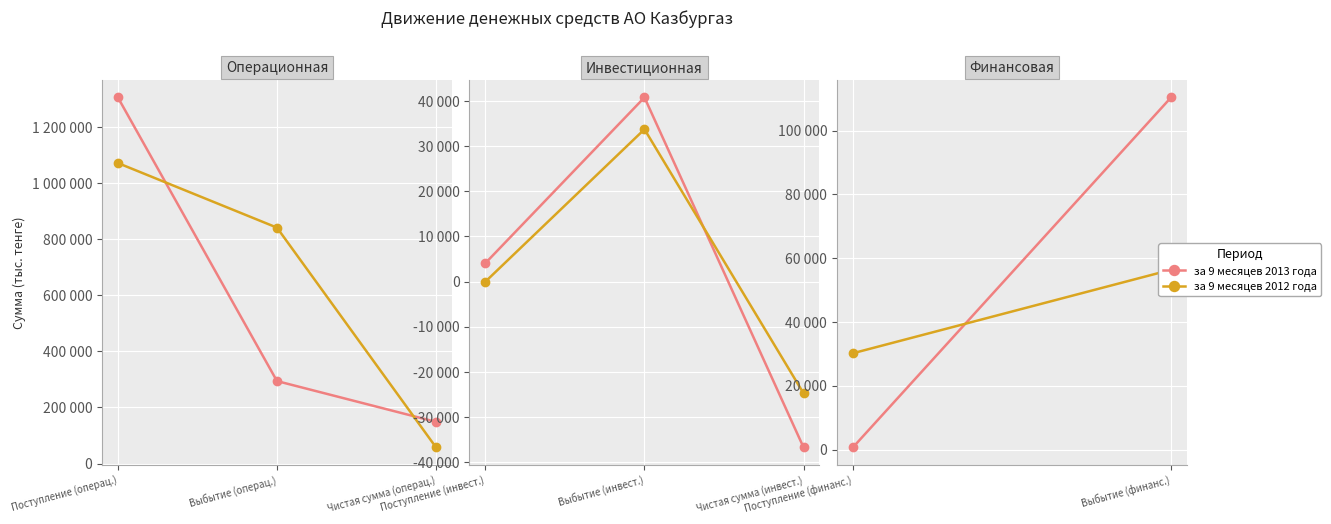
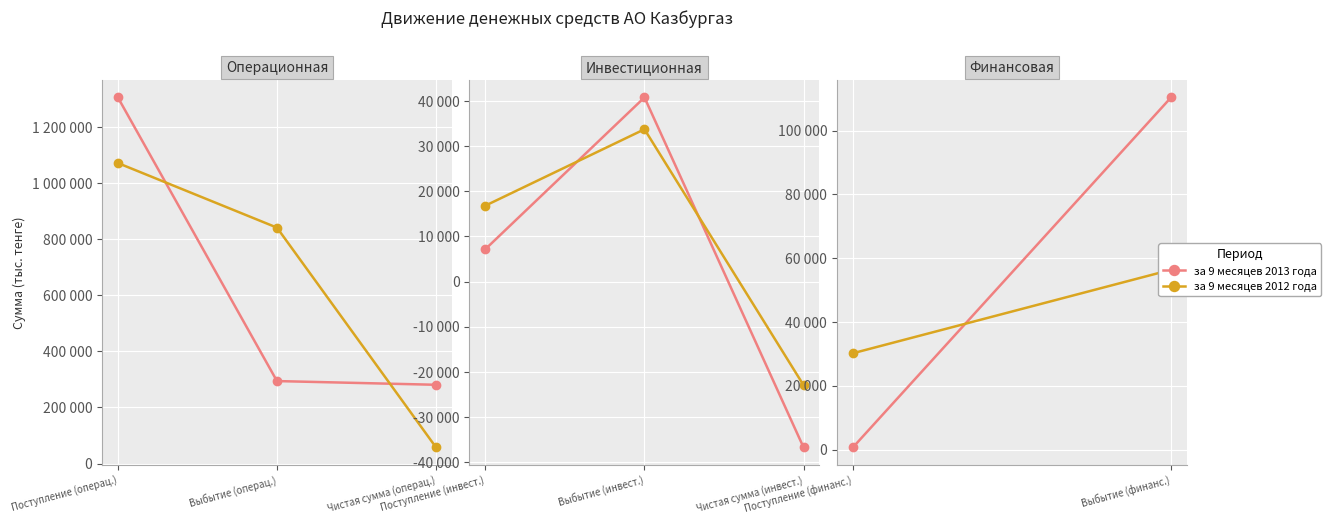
Операционная, за 9 месяцев 2013 года, Чистая сумма (операц.): 150000 -> 280000
Инвестиционная, за 9 месяцев 2013 года, Поступление (инвест.): 4000 -> 7000
Инвестиционная, за 9 месяцев 2012 года, Поступление (инвест.): 0 -> 17000
Инвестиционная, за 9 месяцев 2012 года, Чистая сумма (инвест.): -25000 -> -23000
